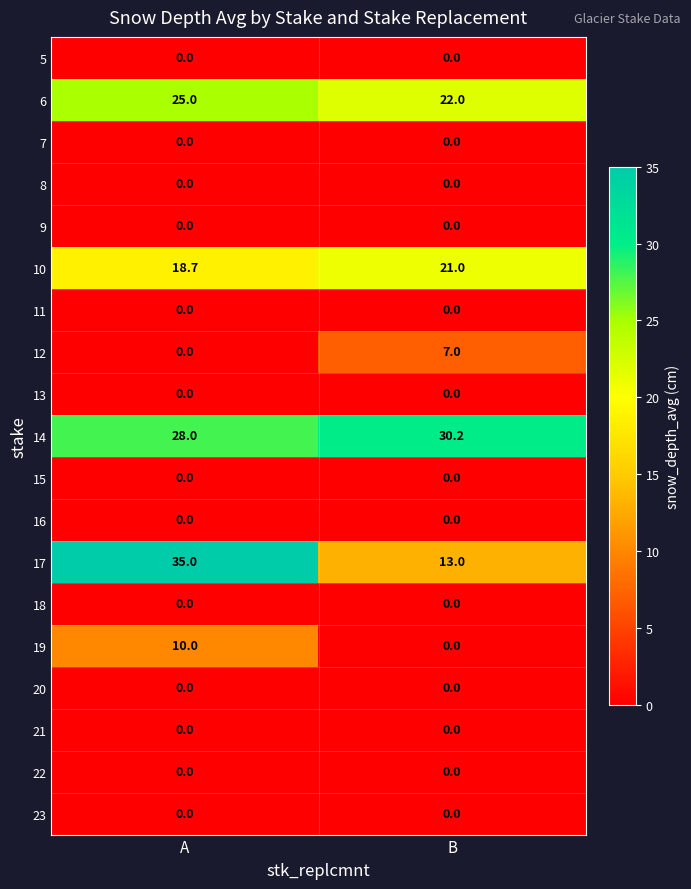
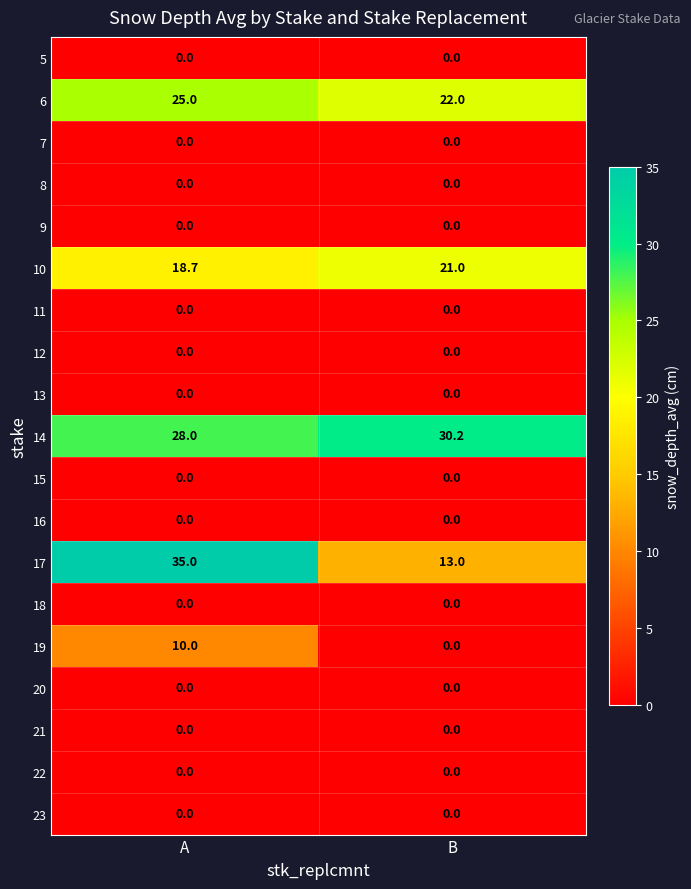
12, B: 7.0 -> 0.0
